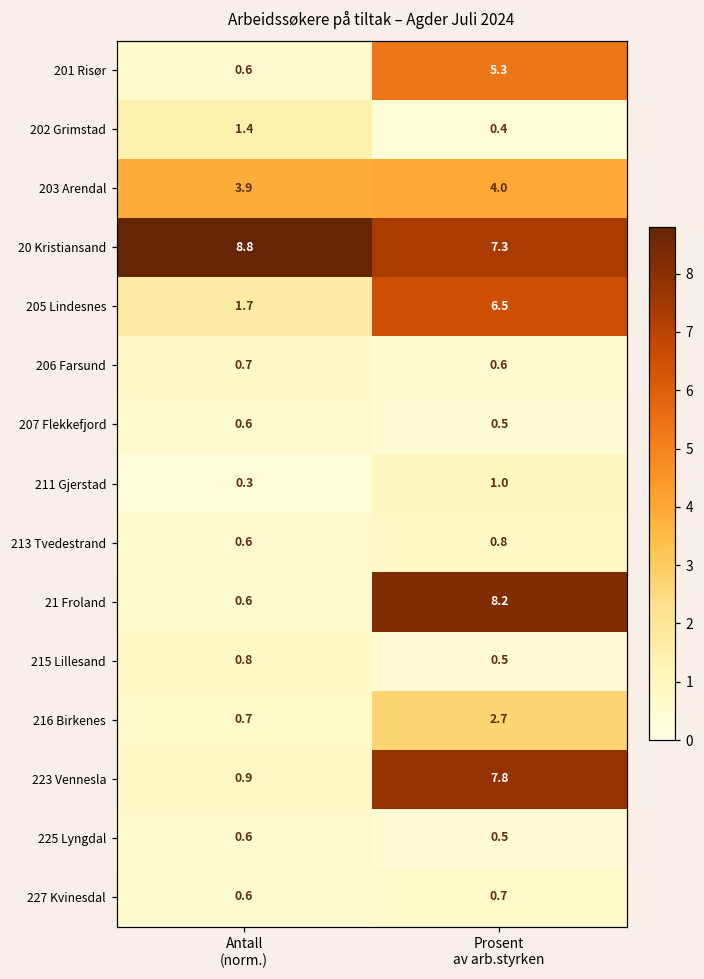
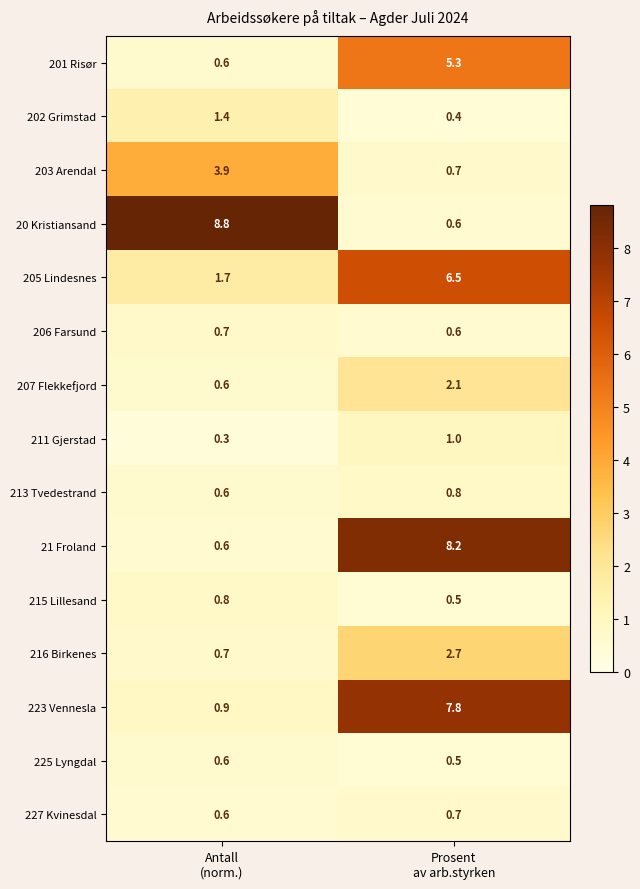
203 Arendal, Prosent av arb.styrken: 4.0 -> 0.7
20 Kristiansand, Prosent av arb.styrken: 7.3 -> 0.6
207 Flekkefjord, Prosent av arb.styrken: 0.5 -> 2.1
